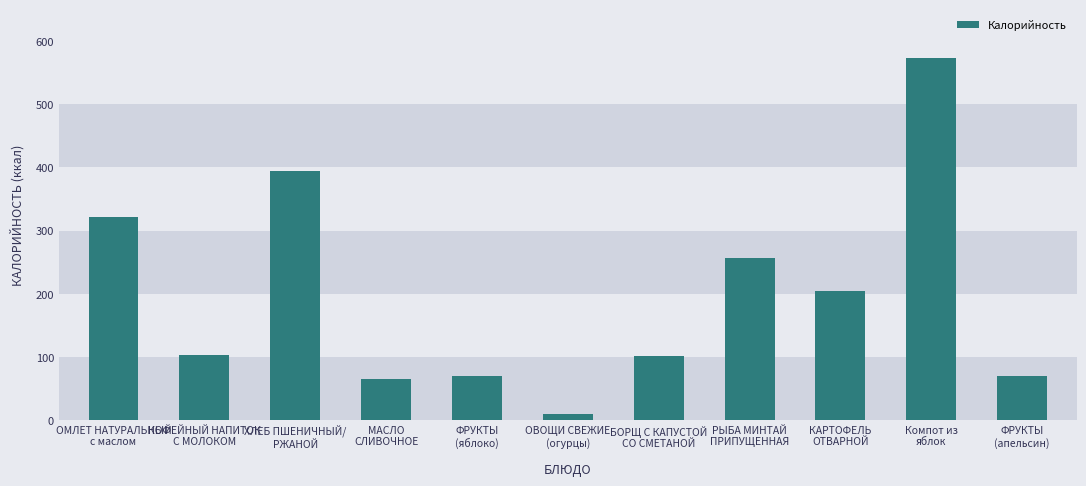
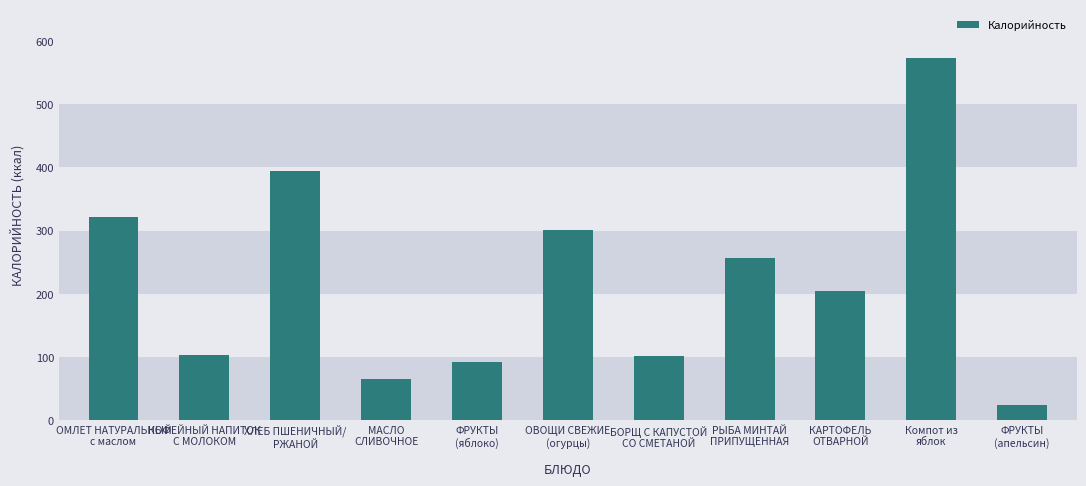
ФРУКТЫ (яблоко): 70 -> 90
ОВОЩИ СВЕЖИЕ (огурцы): 10 -> 300
ФРУКТЫ (апельсин): 70 -> 20
